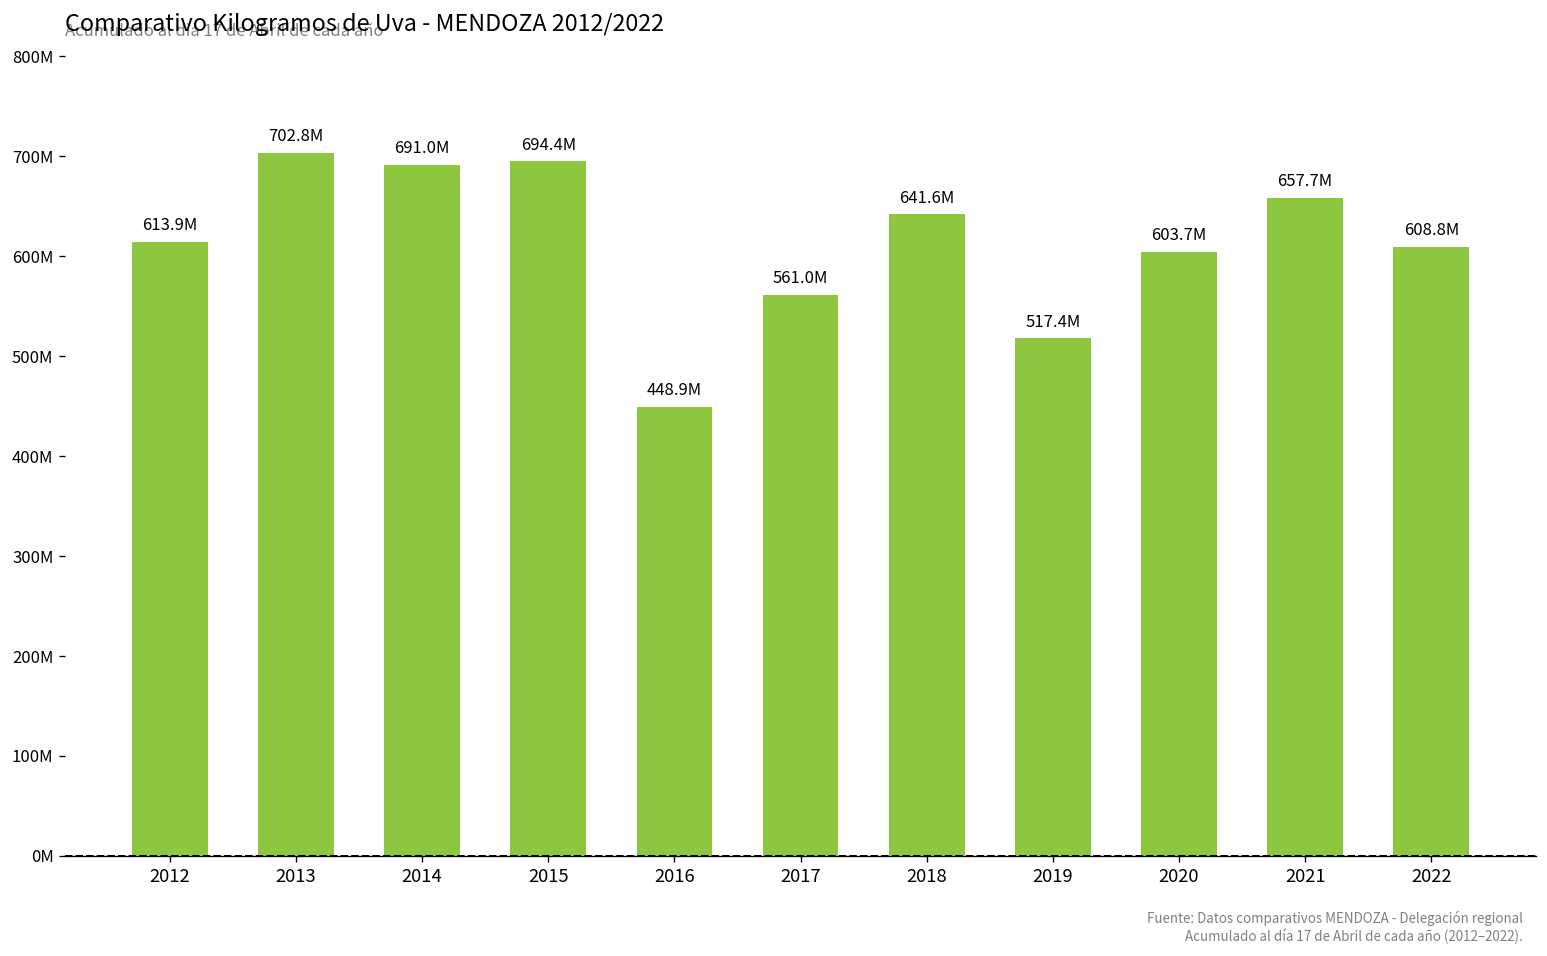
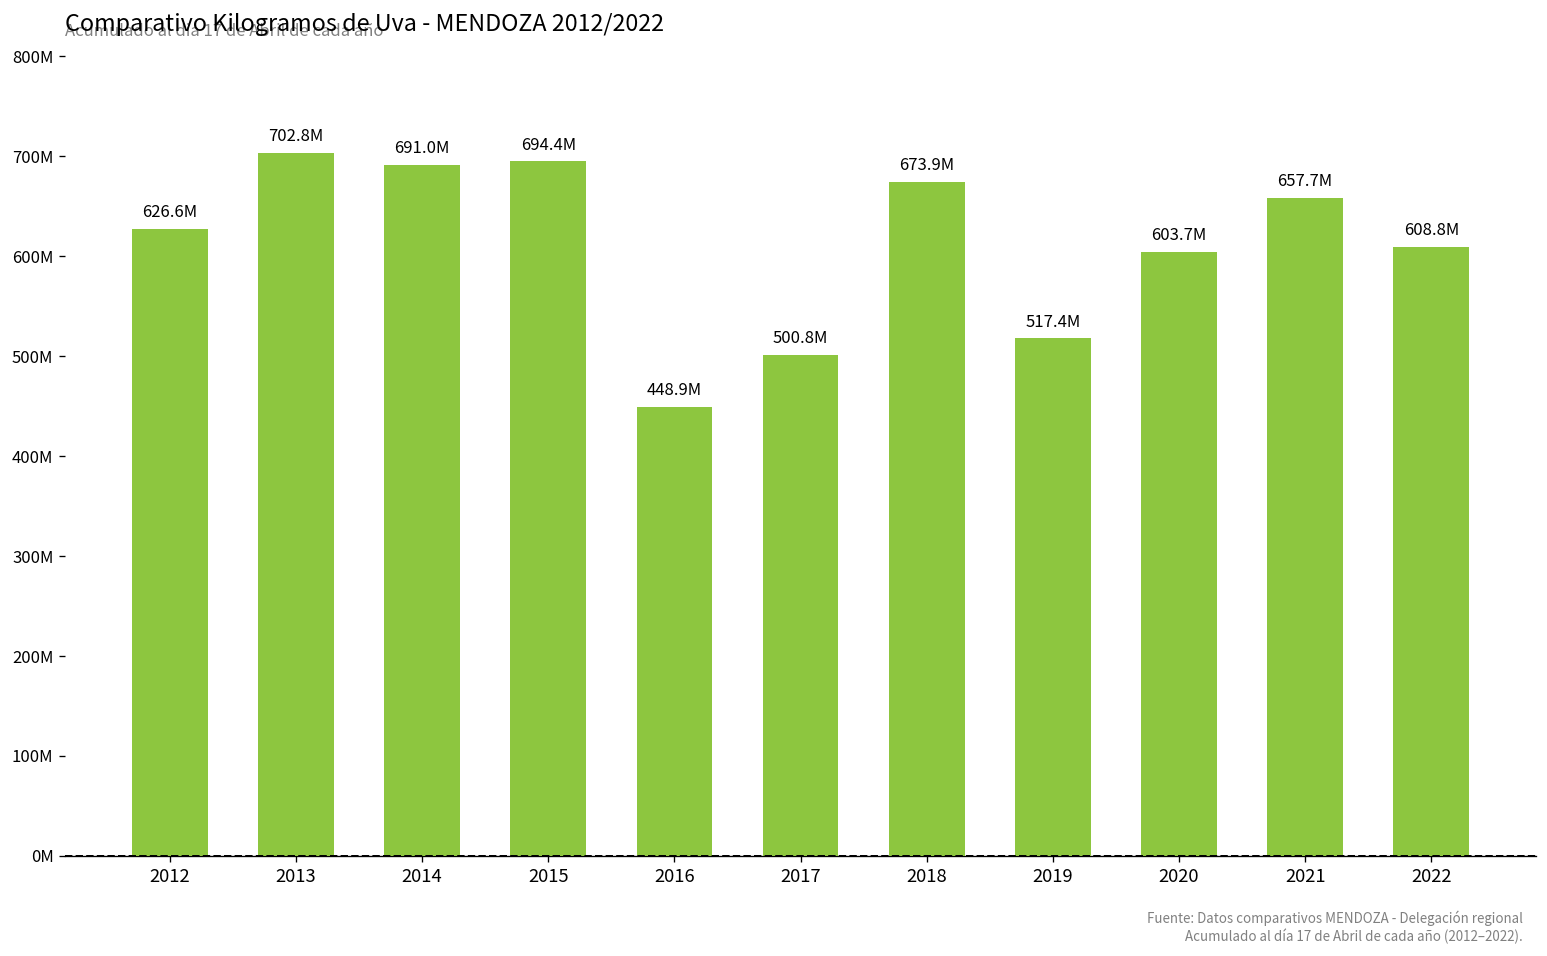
2012: 613.9M -> 626.6M
2017: 561.0M -> 500.8M
2018: 641.6M -> 673.9M
